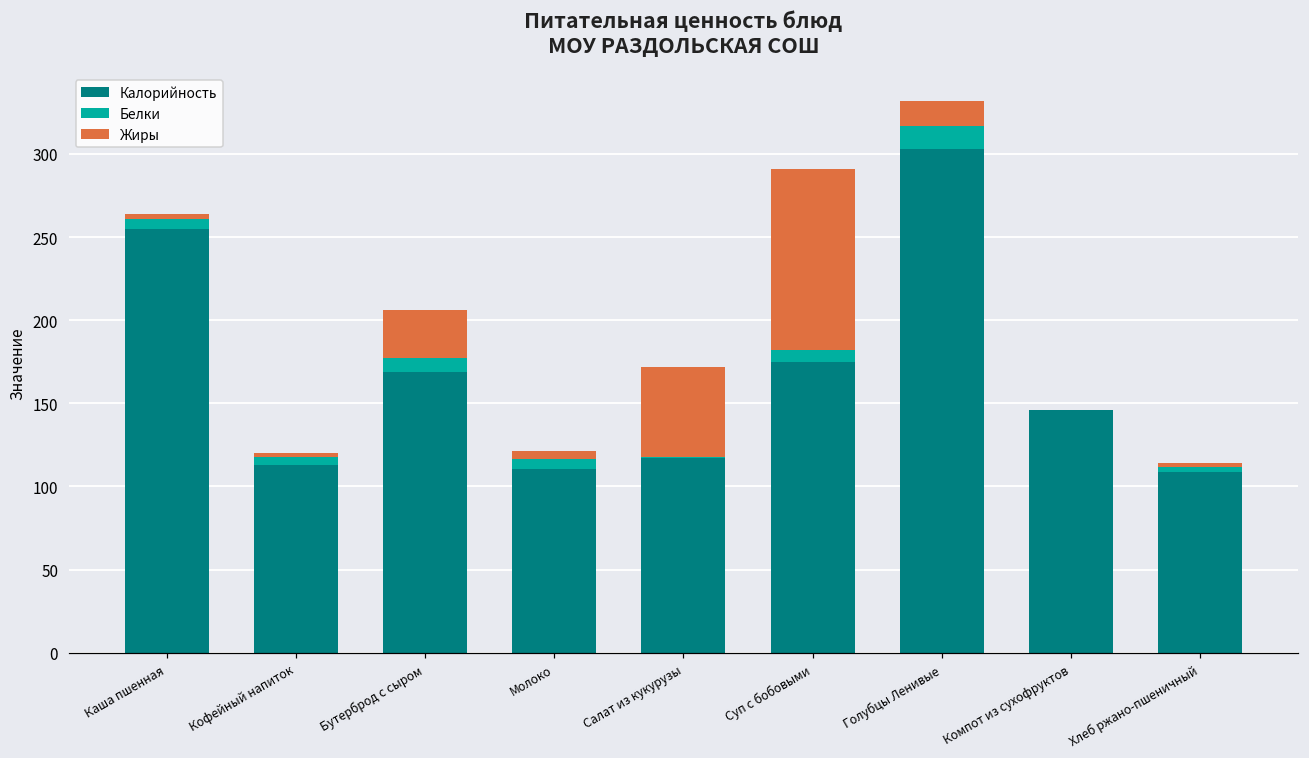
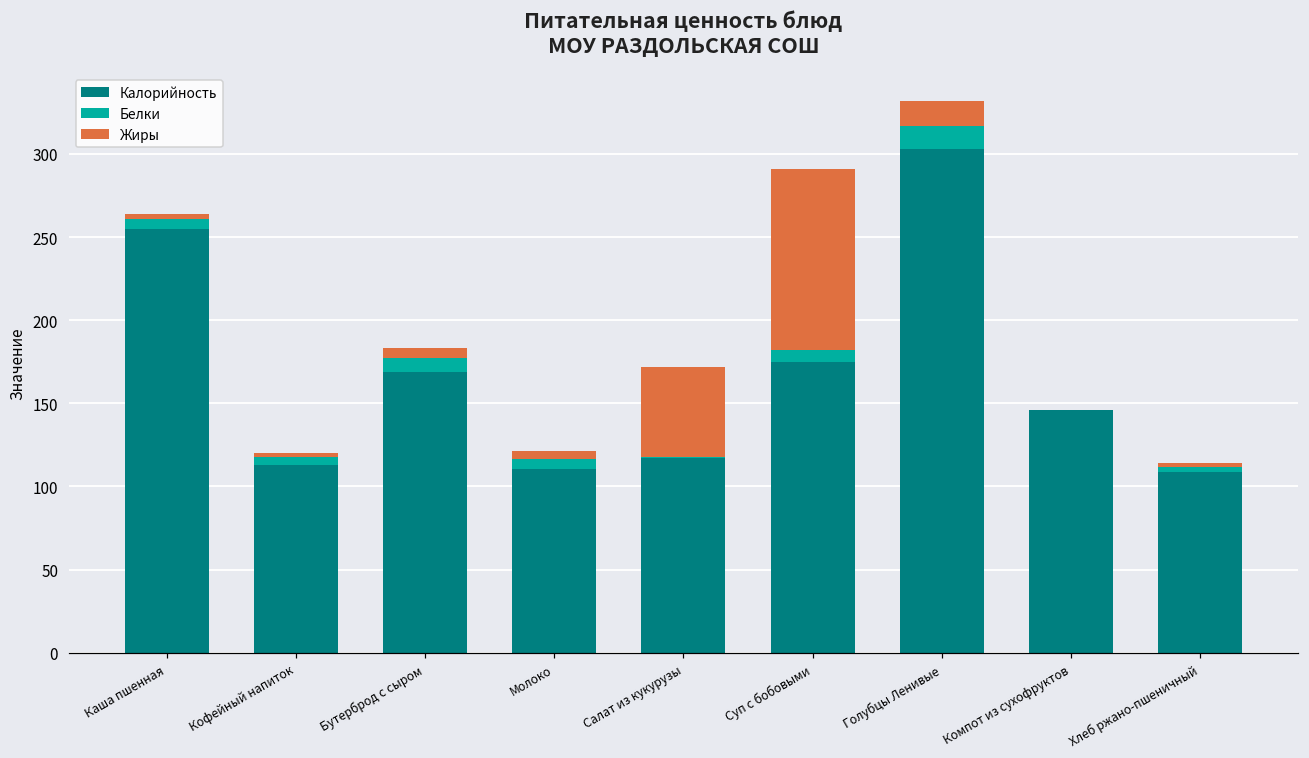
Жиры, Бутерброд с сыром: 29 -> 6
